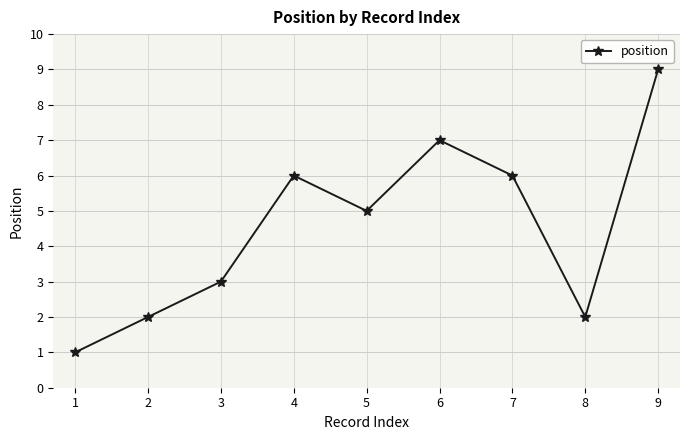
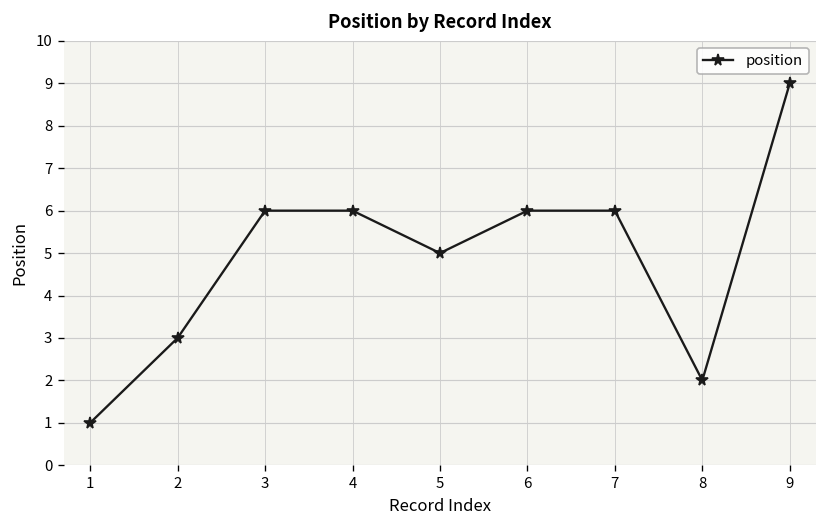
2: 2 -> 3
3: 3 -> 6
6: 7 -> 6
